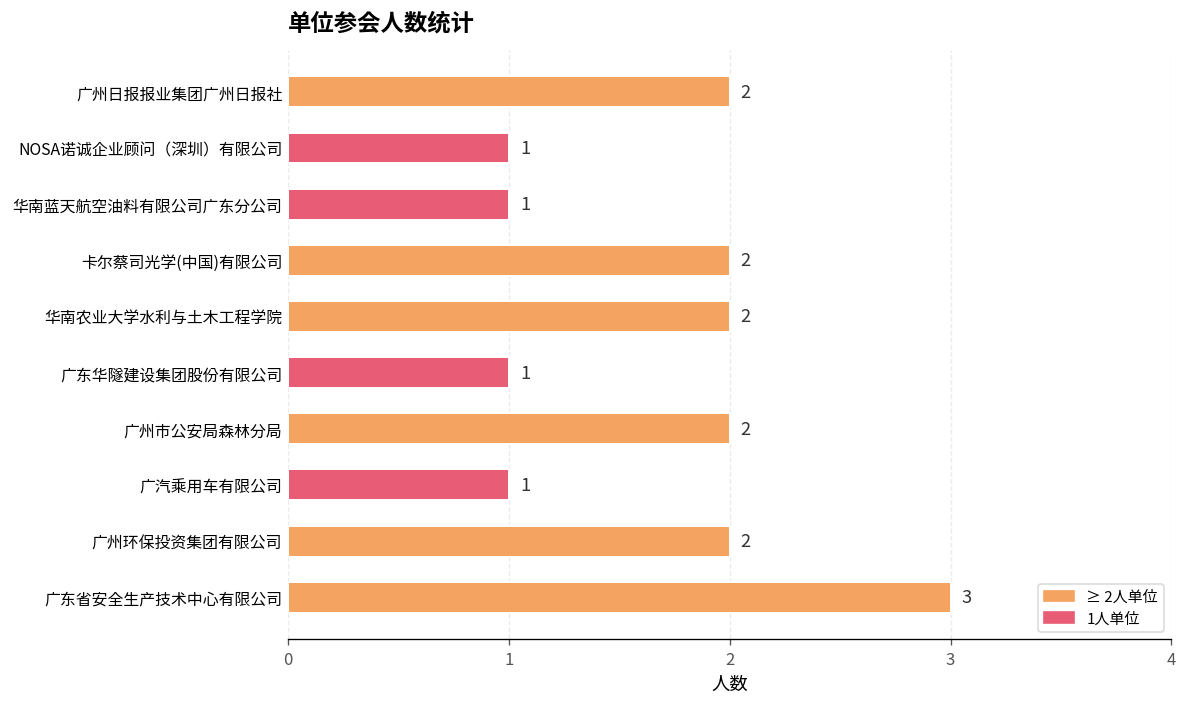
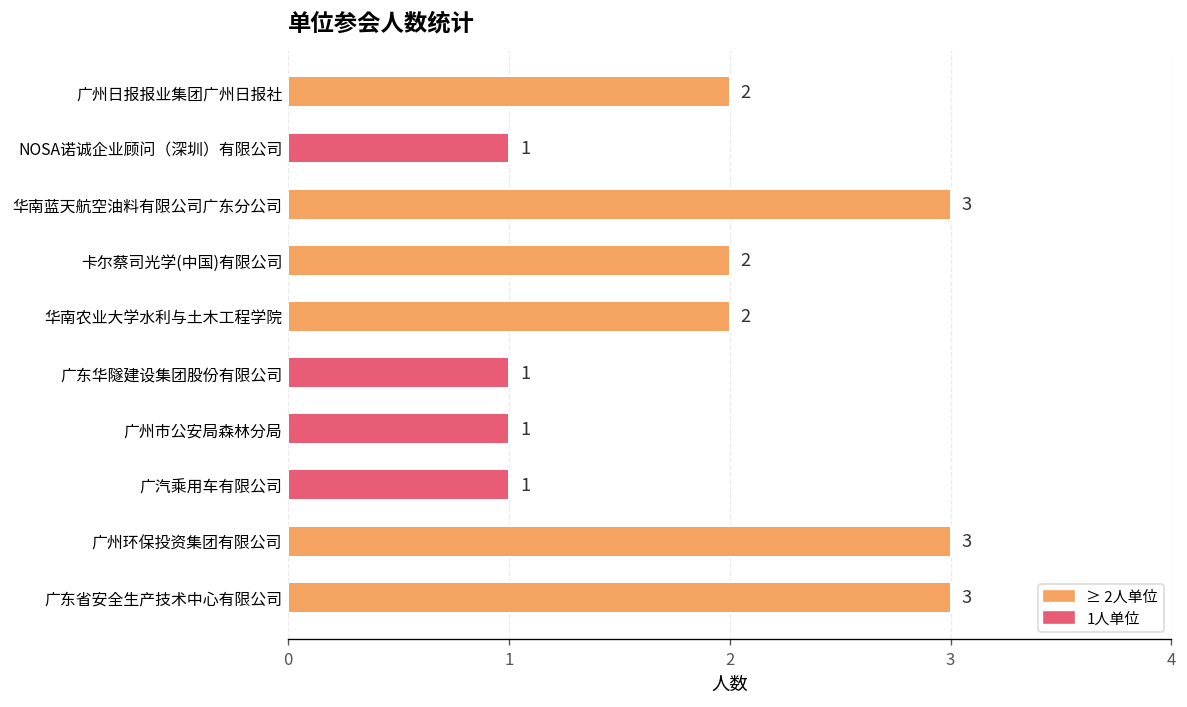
华南蓝天航空油料有限公司广东分公司: 1 -> 3
广州市公安局森林分局: 2 -> 1
广州环保投资集团有限公司: 2 -> 3
